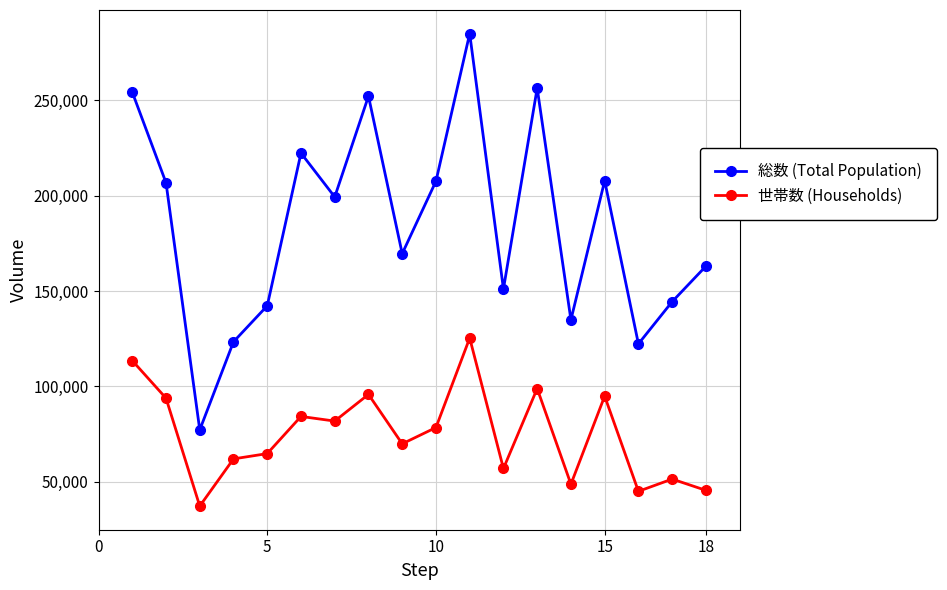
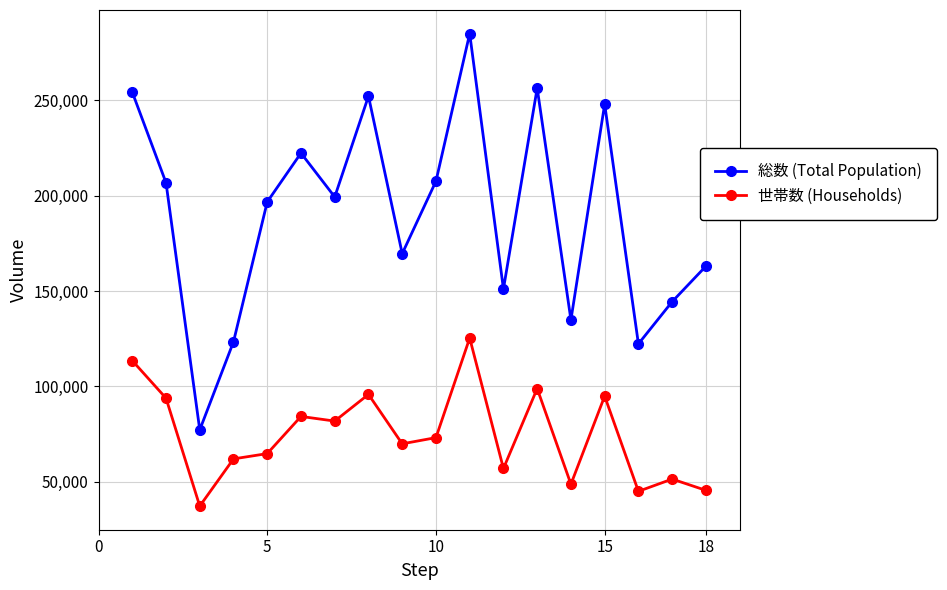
総数 (Total Population), 5: 142,000 -> 197,000
世帯数 (Households), 10: 78,000 -> 73,000
総数 (Total Population), 15: 208,000 -> 248,000
